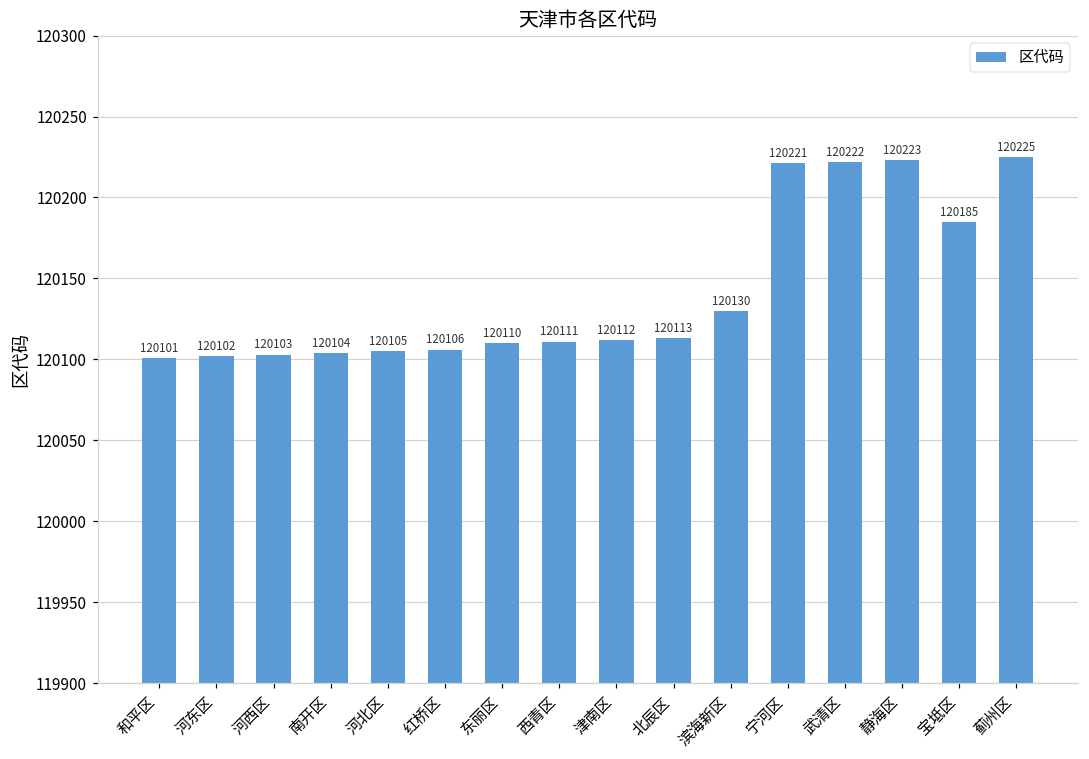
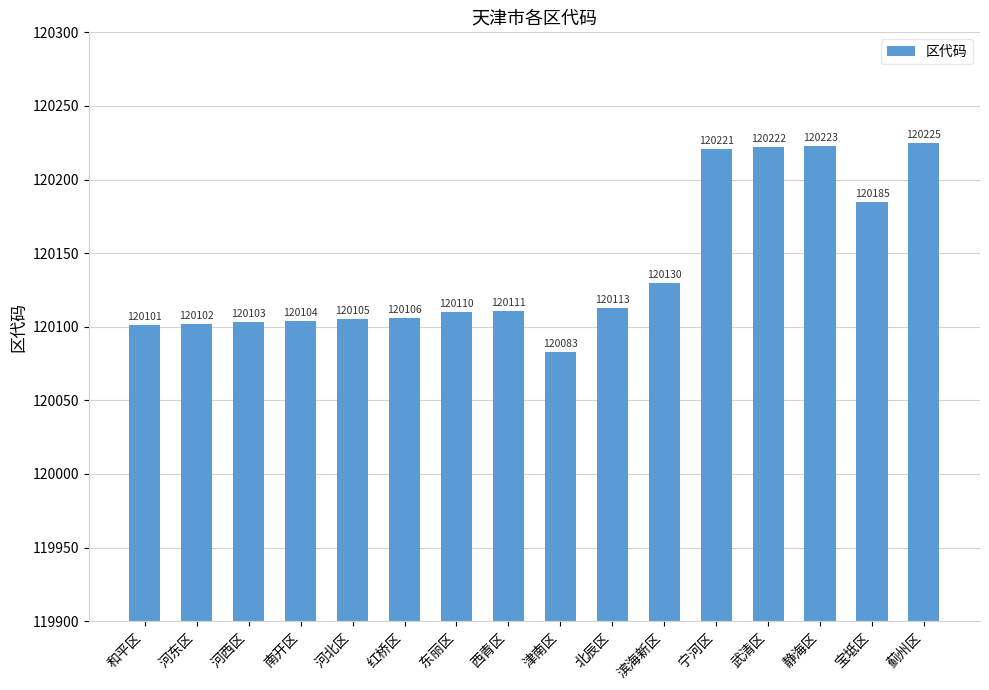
津南区: 120112 -> 120083
